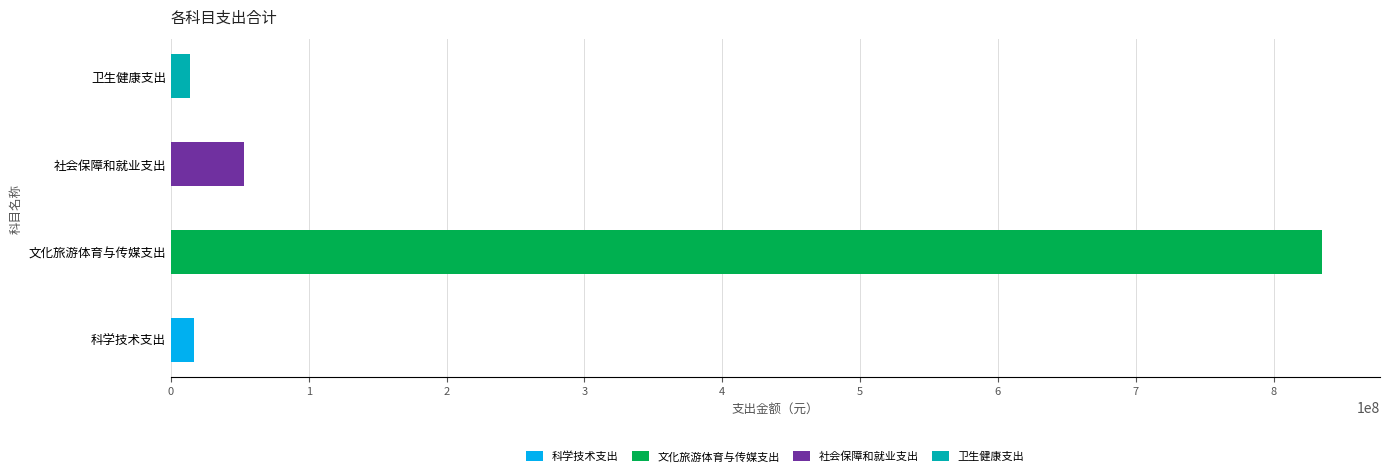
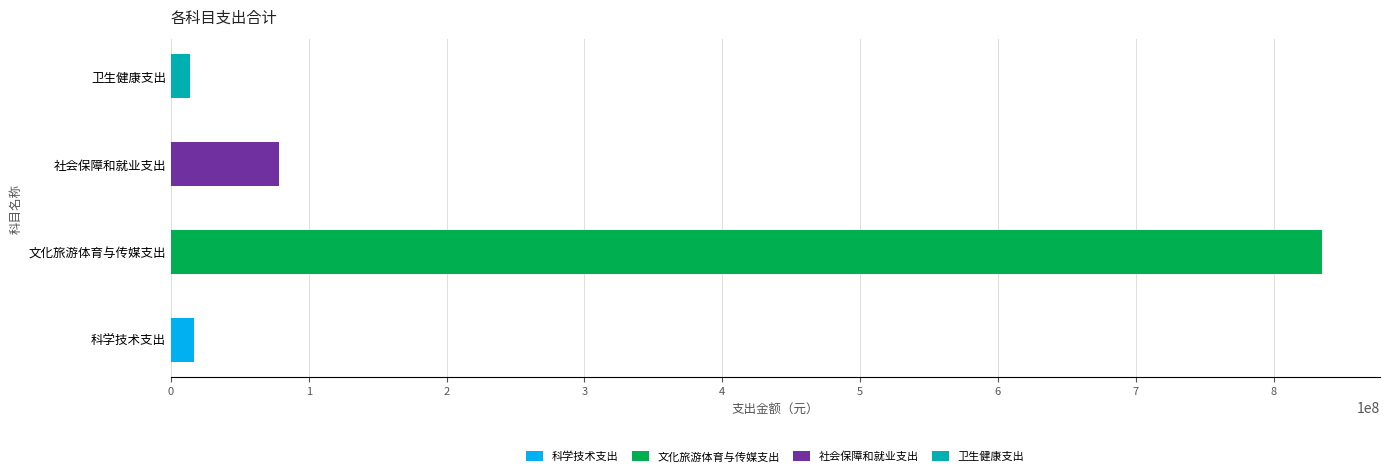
社会保障和就业支出: 53000000 -> 78000000
